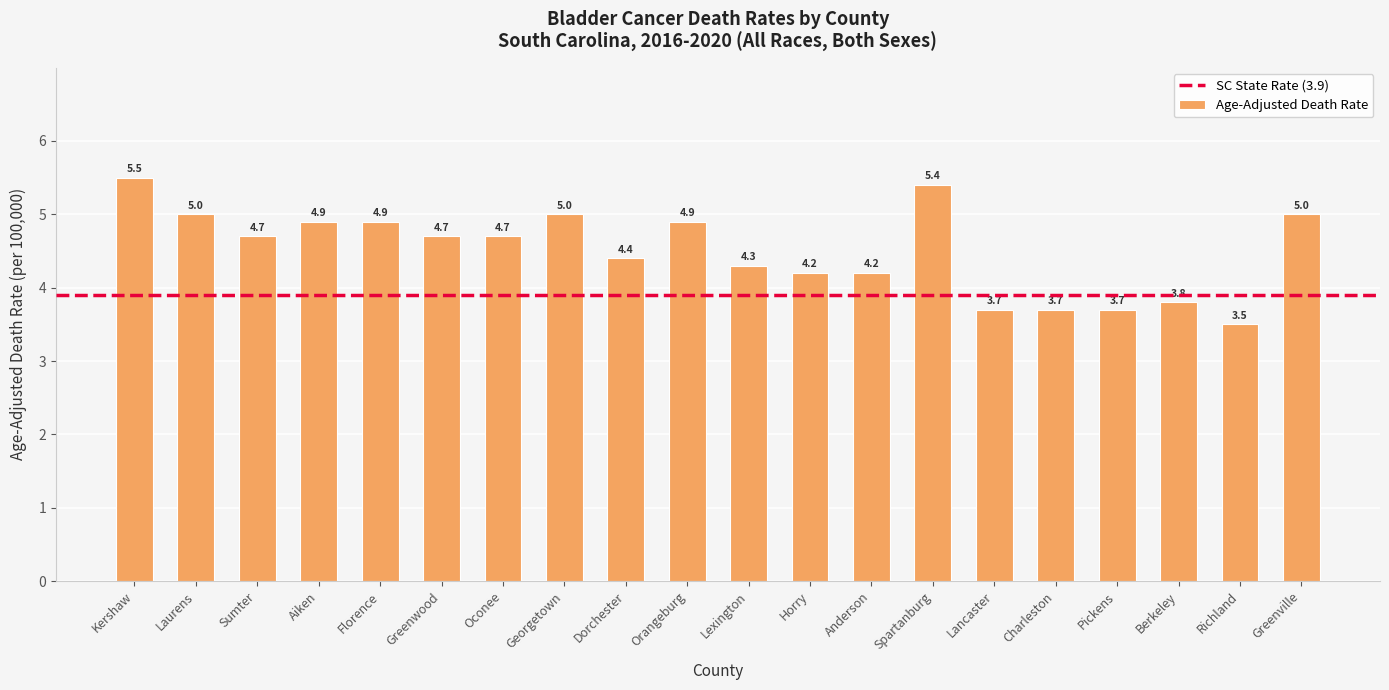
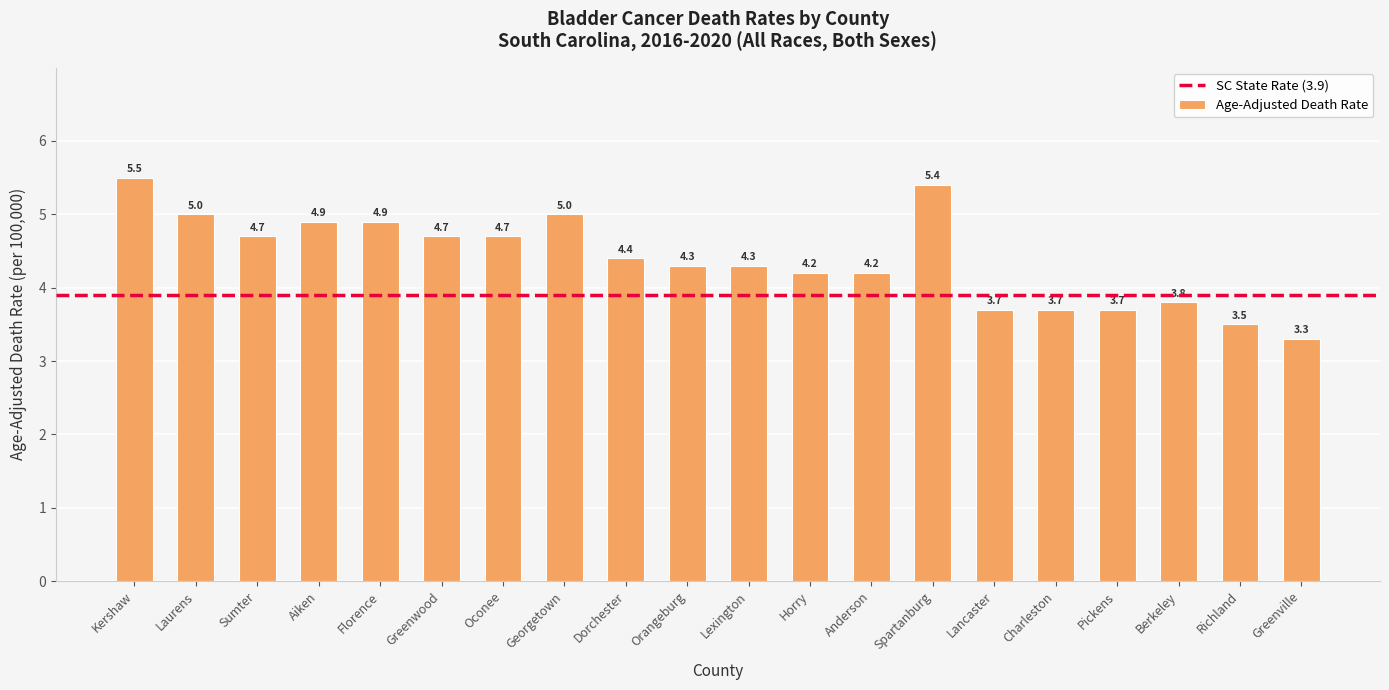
Orangeburg: 4.9 -> 4.3
Greenville: 5.0 -> 3.3
